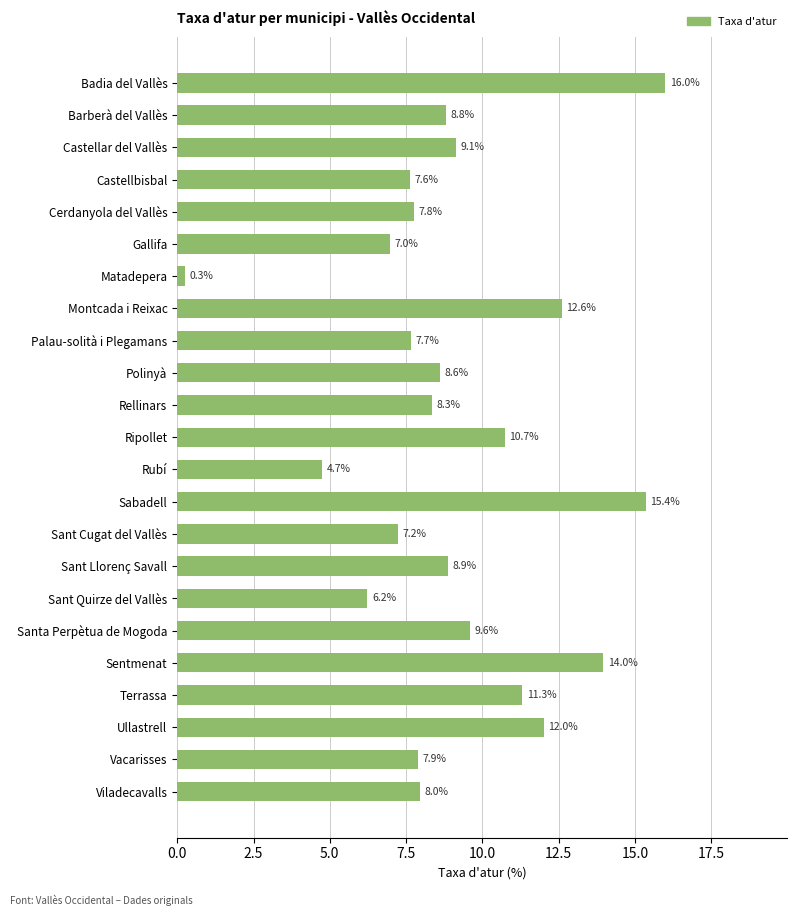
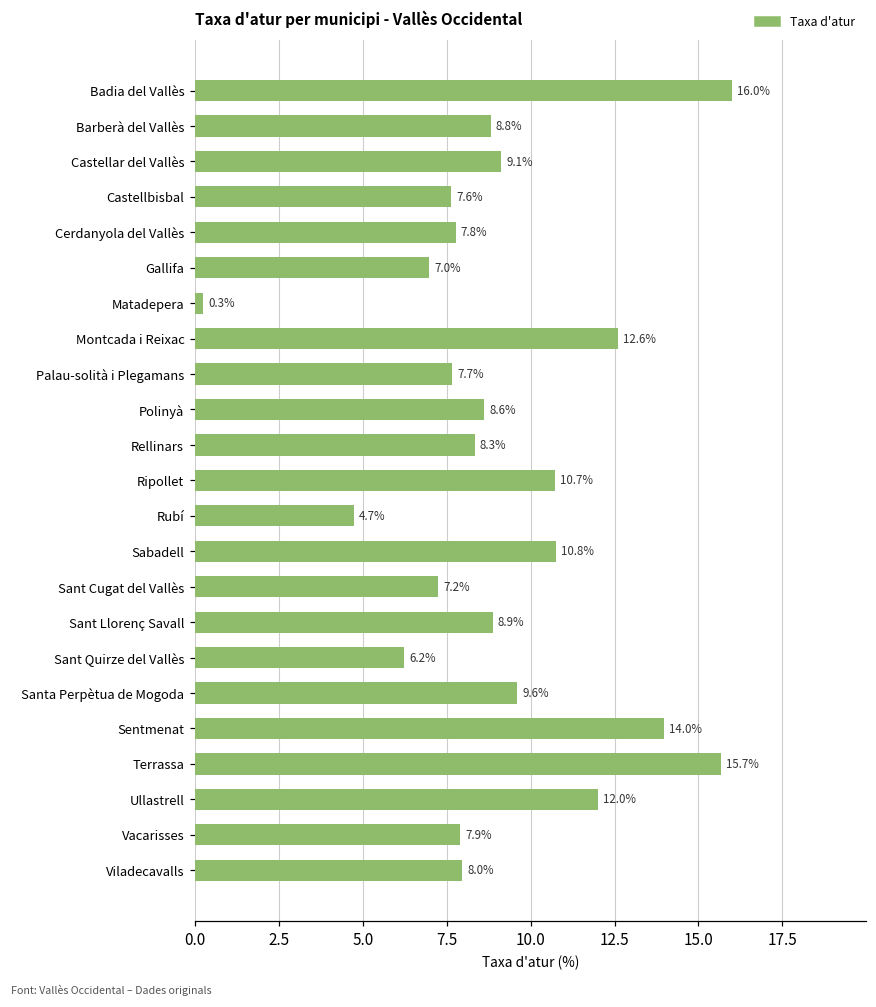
Sabadell: 15.4% -> 10.8%
Terrassa: 11.3% -> 15.7%
